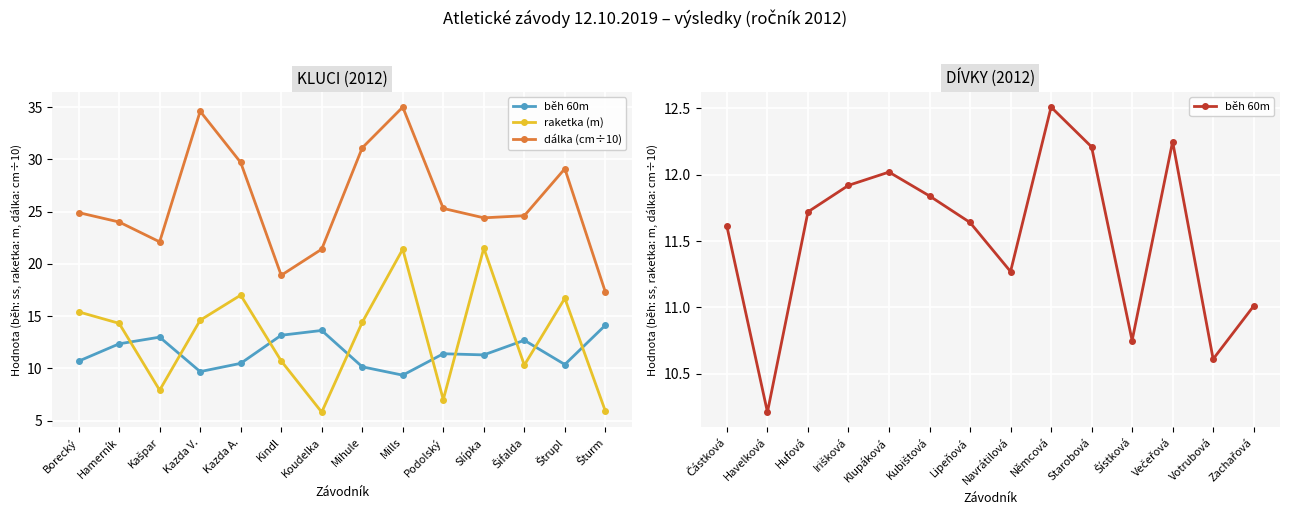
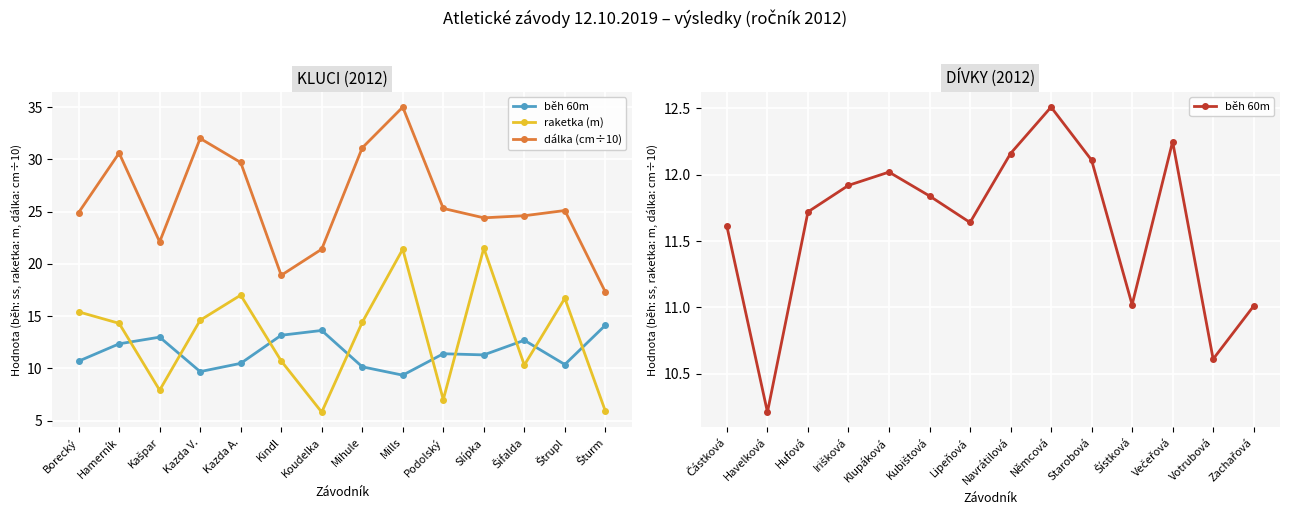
KLUCI (2012), dálka (cm÷10), Hamerník: 24.0 -> 30.6
KLUCI (2012), dálka (cm÷10), Kazda V.: 34.6 -> 32.0
KLUCI (2012), dálka (cm÷10), Štrupl: 29.1 -> 25.1
DÍVKY (2012), Navrátilová: 11.27 -> 12.16
DÍVKY (2012), Starobová: 12.21 -> 12.11
DÍVKY (2012), Šístková: 10.75 -> 11.02
